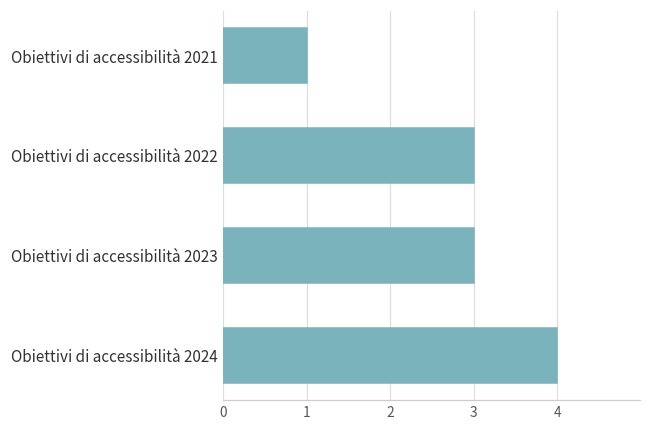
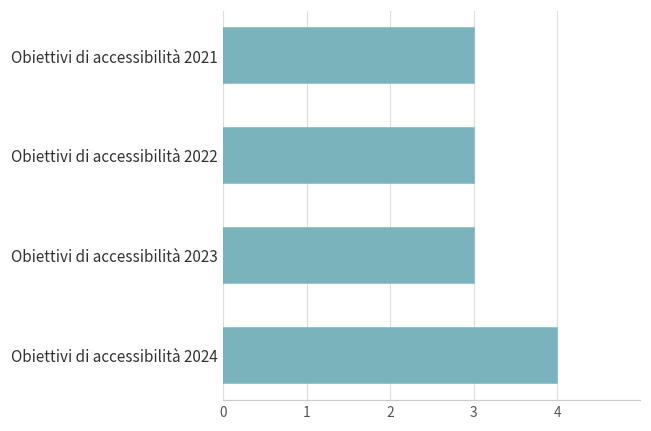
Obiettivi di accessibilità 2021: 1 -> 3
